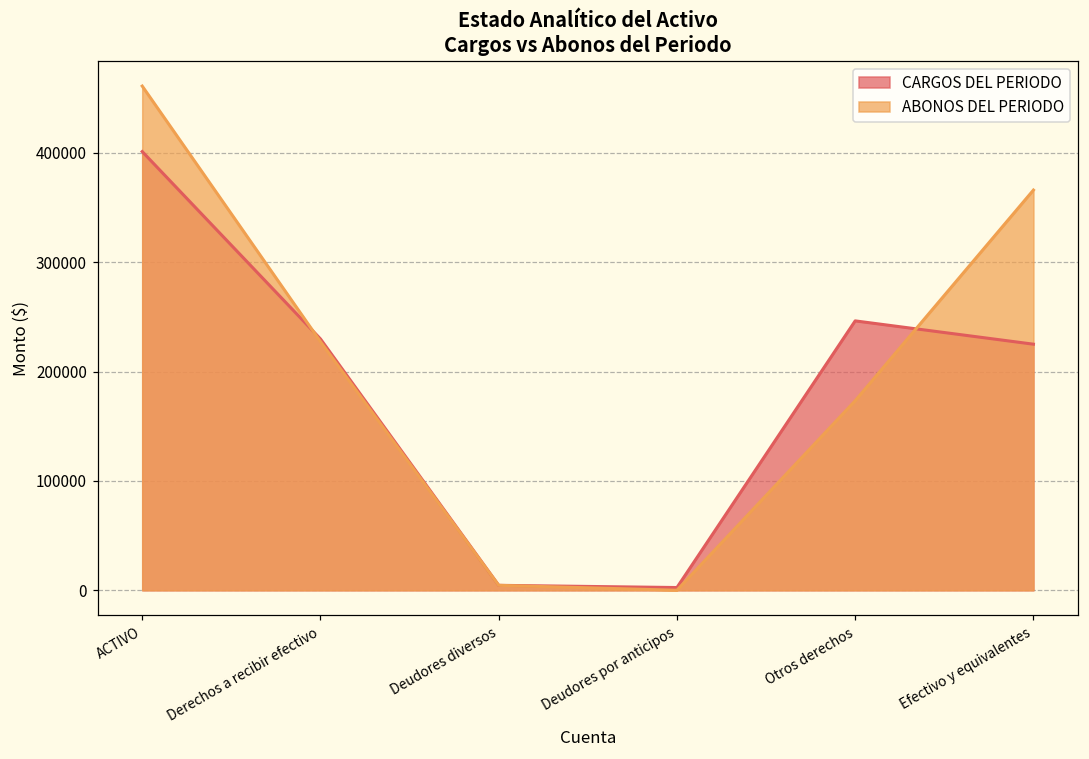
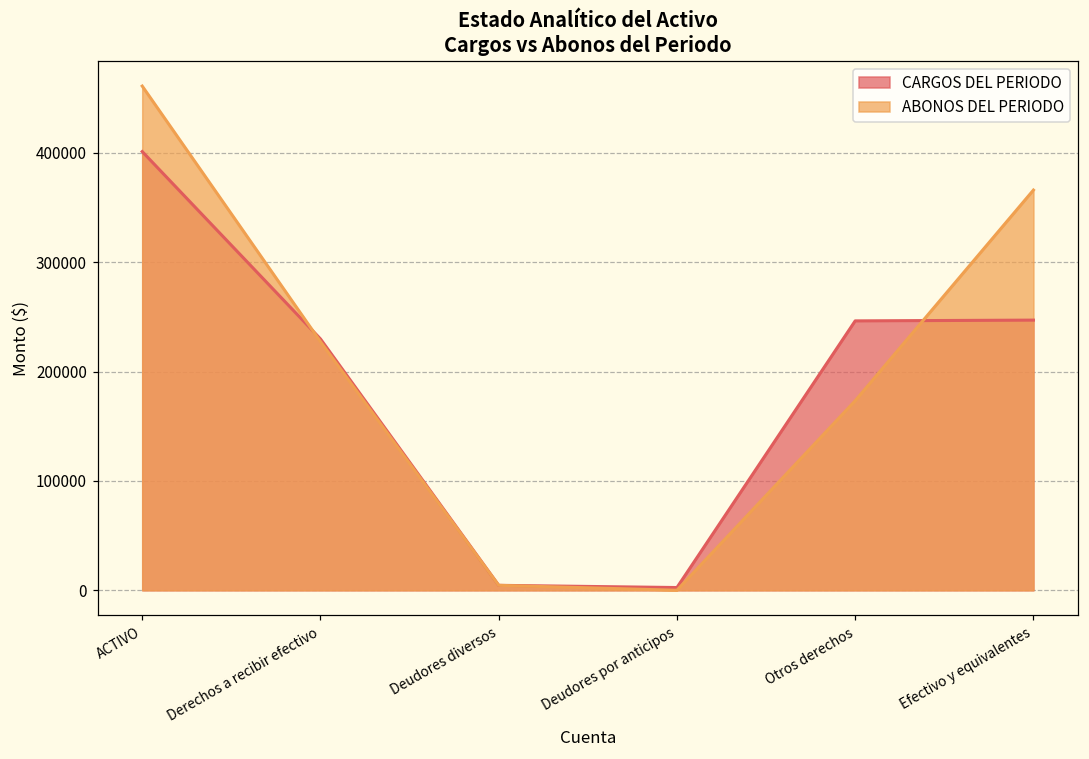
CARGOS DEL PERIODO, Efectivo y equivalentes: 230000 -> 250000
